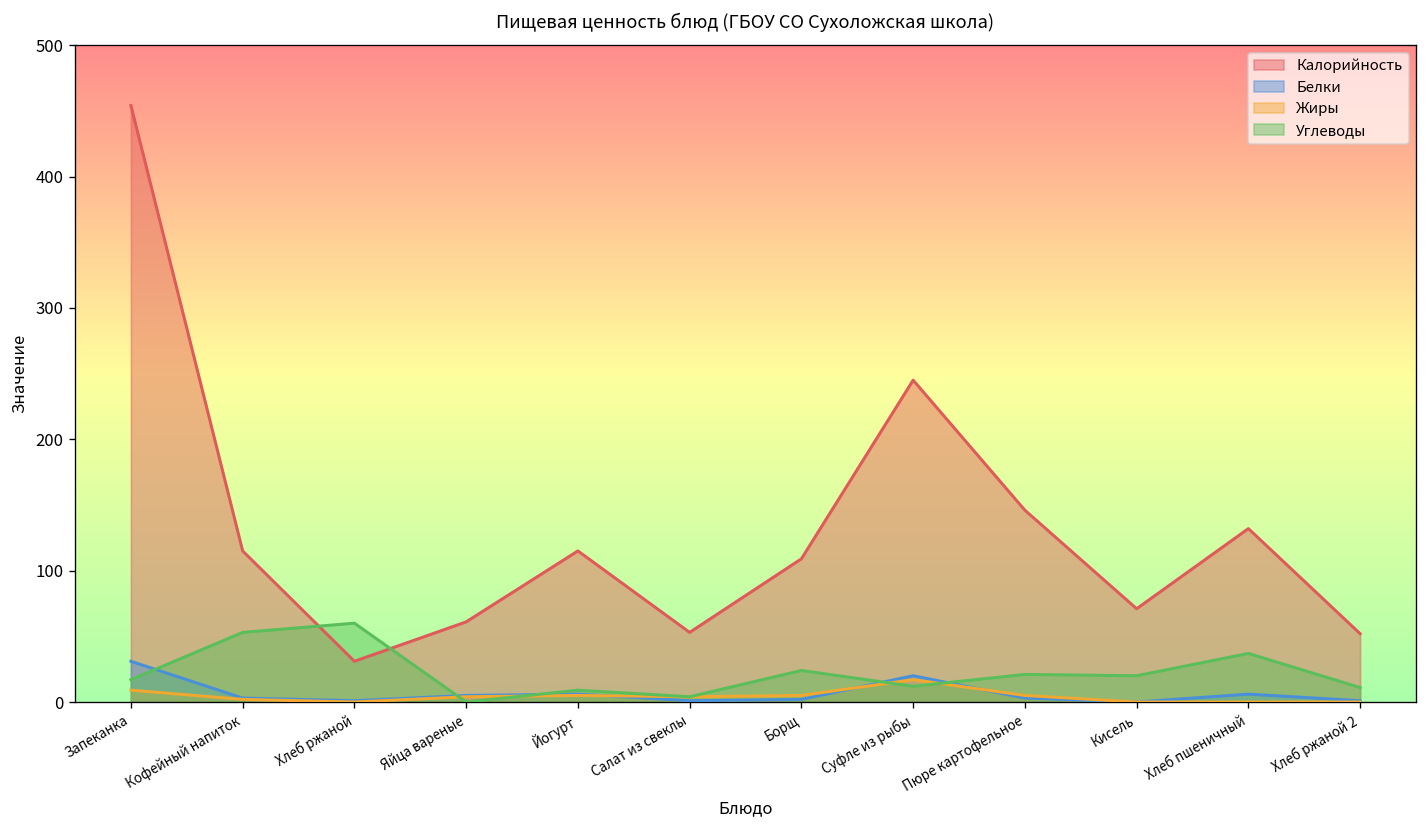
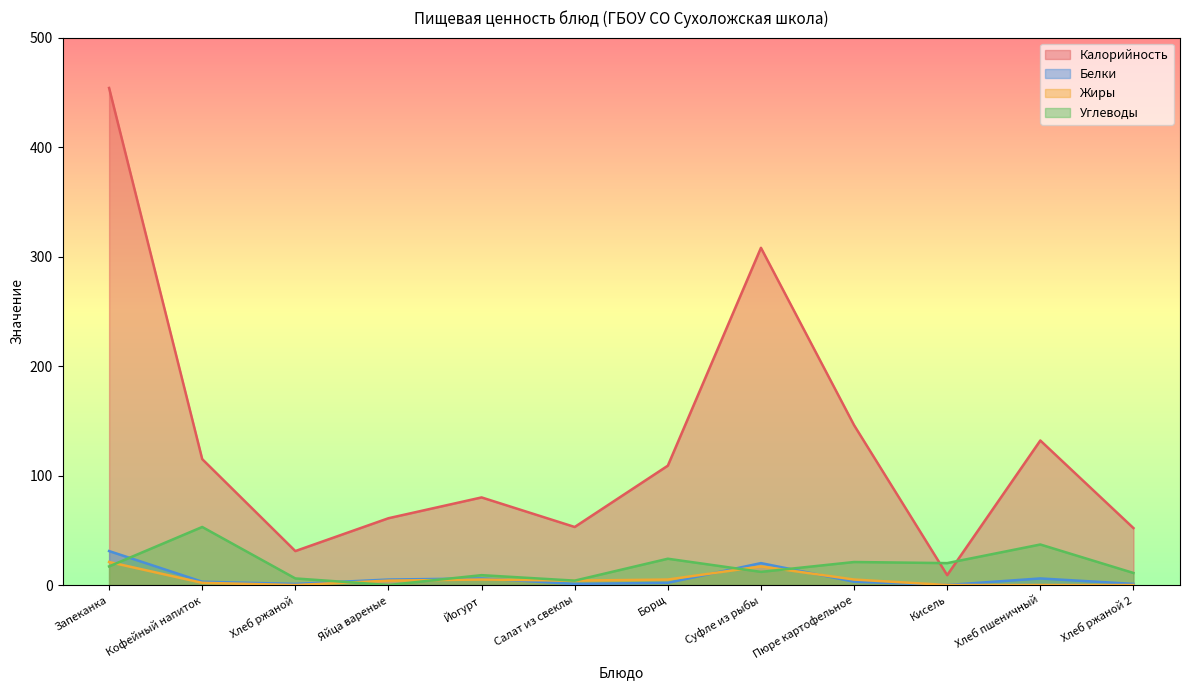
Жиры, Запеканка: 9 -> 21
Углеводы, Хлеб ржаной: 60 -> 6
Калорийность, Йогурт: 115 -> 80
Калорийность, Суфле из рыбы: 245 -> 308
Калорийность, Кисель: 71 -> 9
